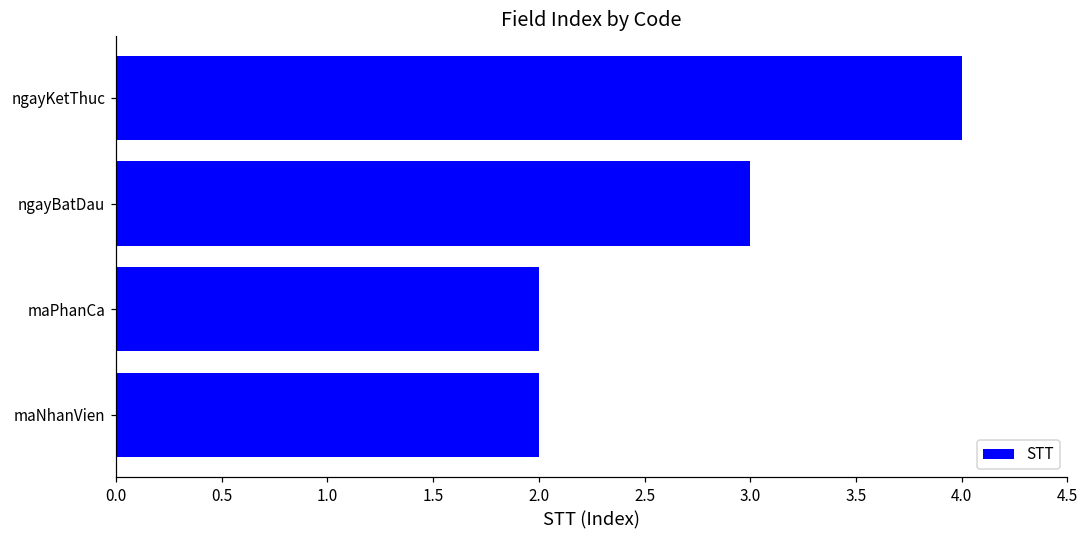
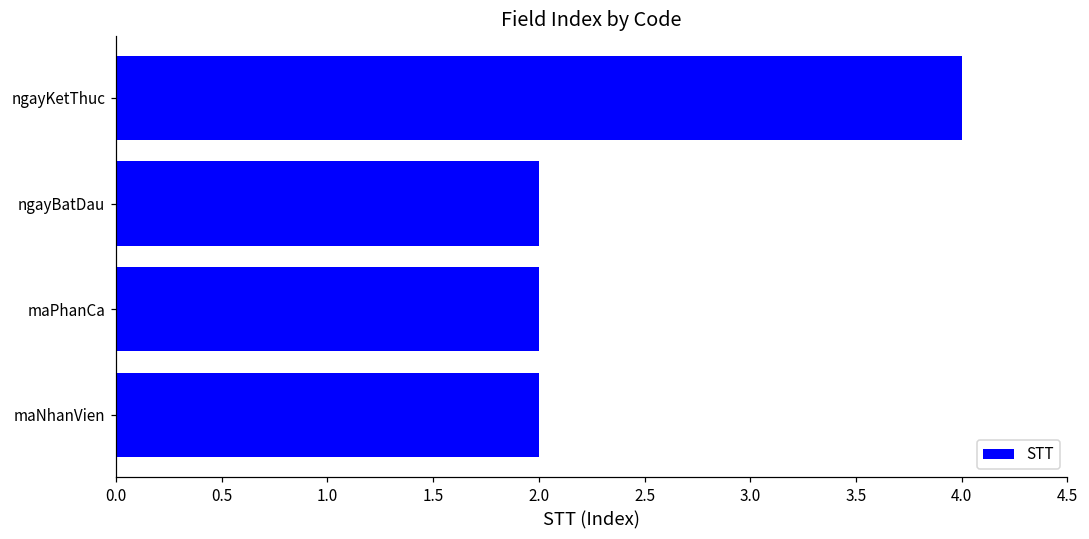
ngayBatDau: 3 -> 2
